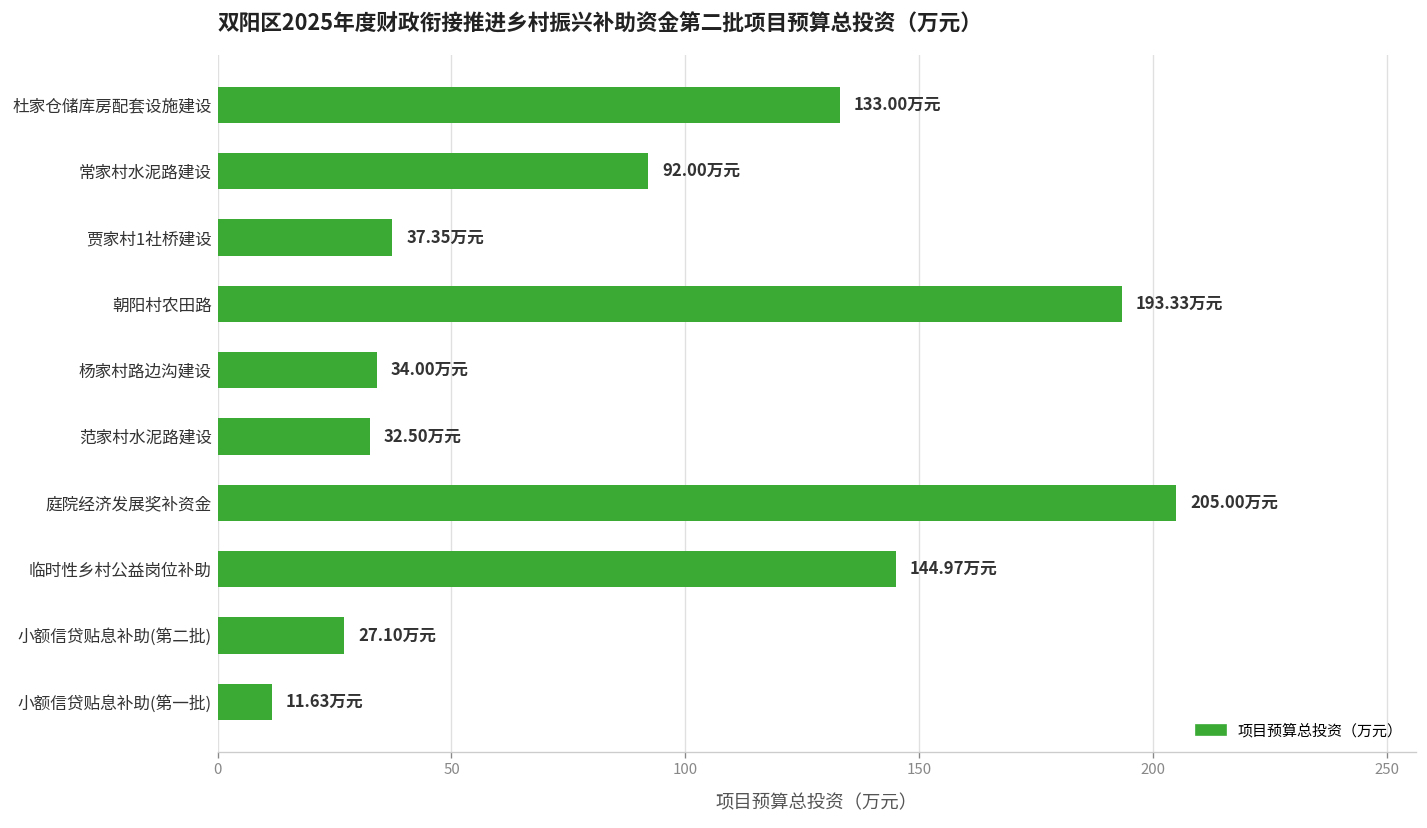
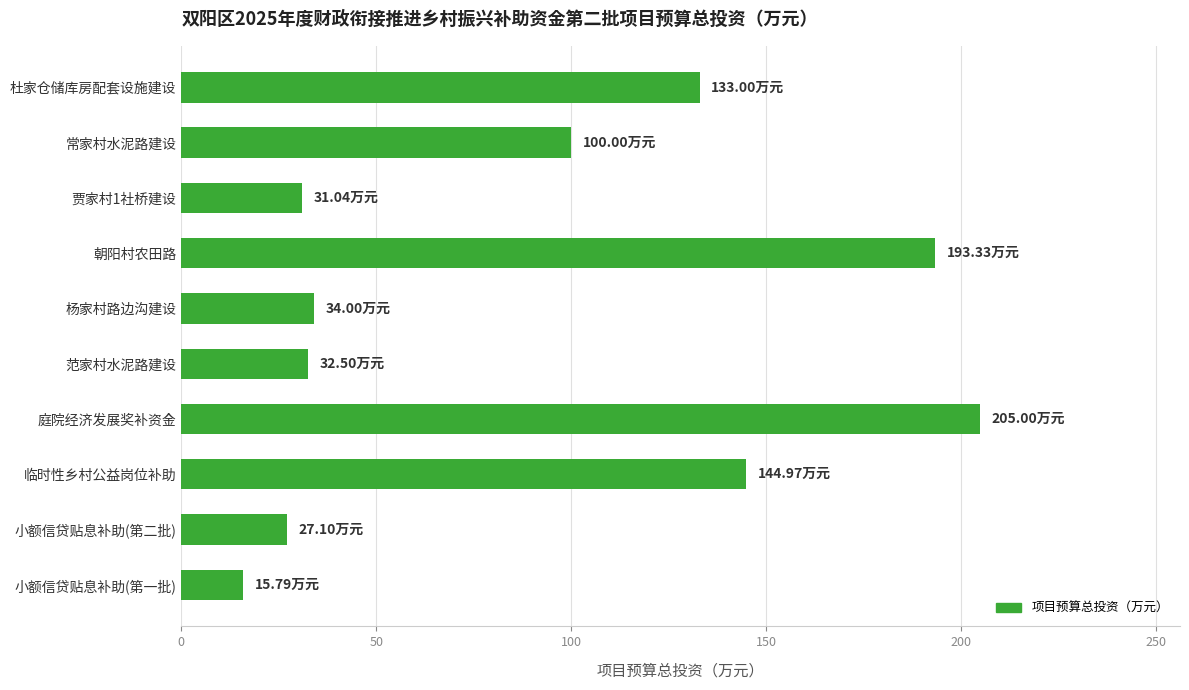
常家村水泥路建设: 92.00 -> 100.00
贾家村1社桥建设: 37.35 -> 31.04
小额信贷贴息补助(第一批): 11.63 -> 15.79
